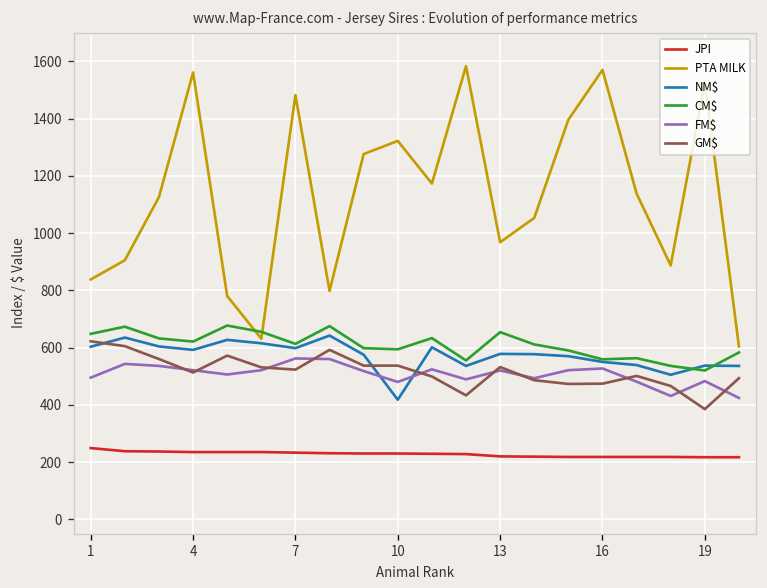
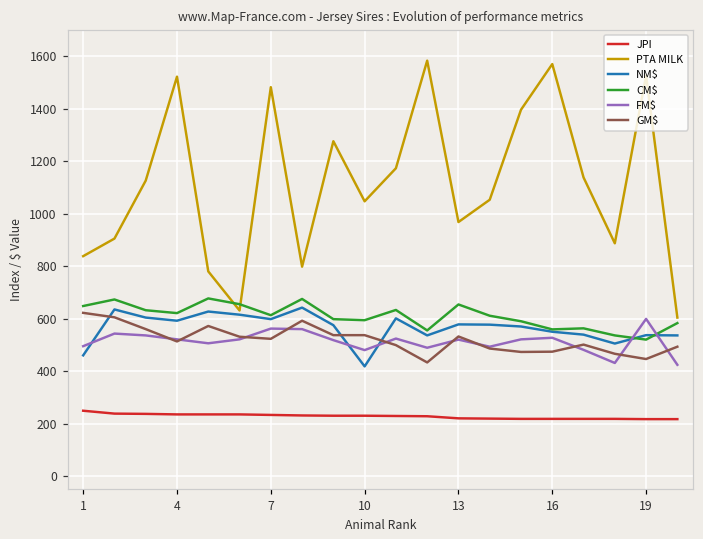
NM$, 1: 600 -> 460
PTA MILK, 4: 1560 -> 1520
PTA MILK, 10: 1320 -> 1050
FM$, 19: 480 -> 600
GM$, 19: 390 -> 450
